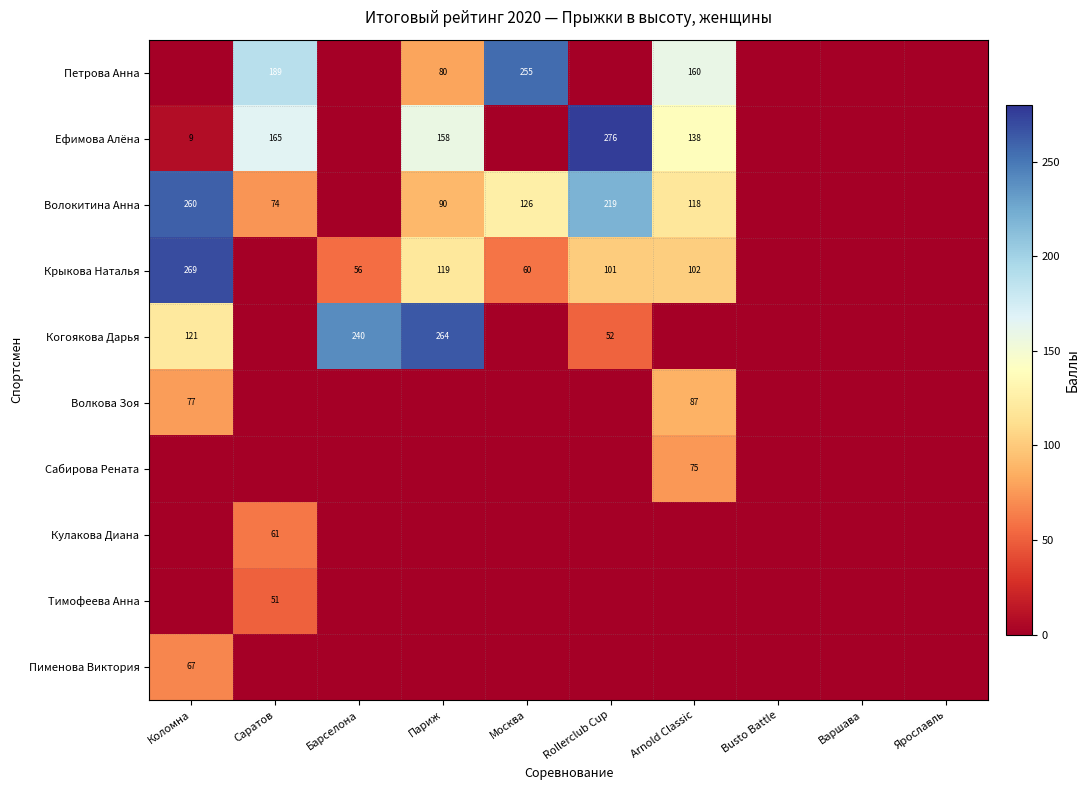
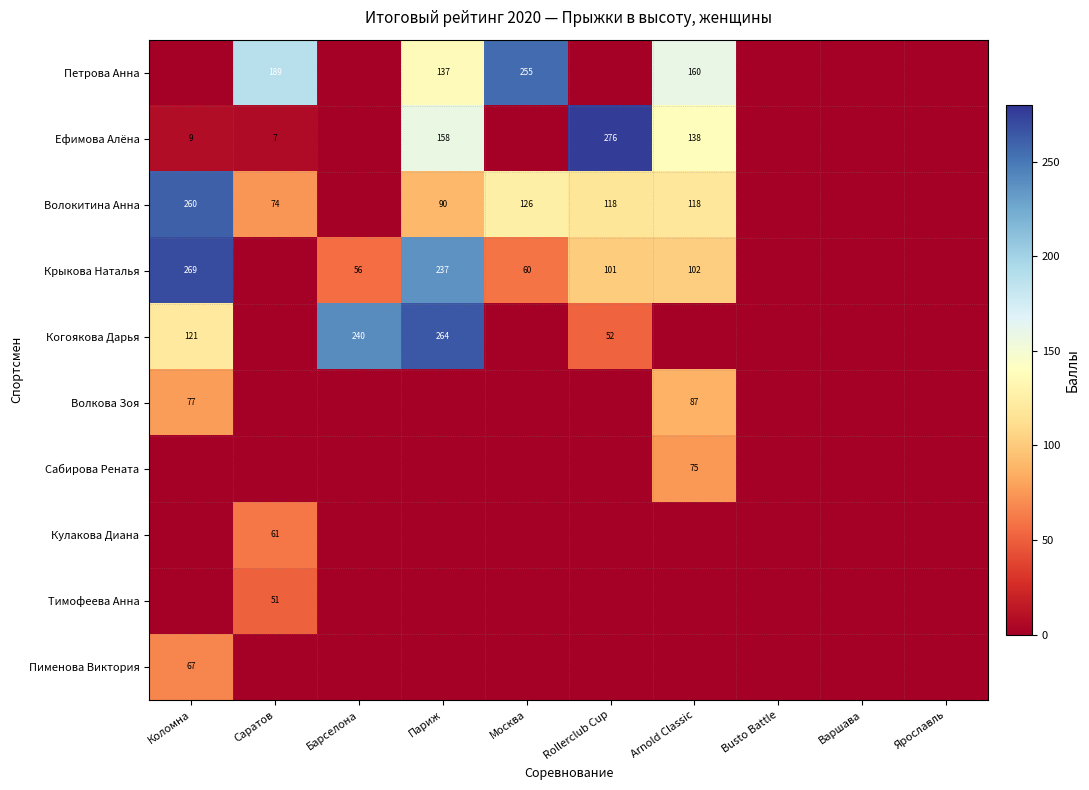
Петрова Анна, Париж: 80 -> 137
Ефимова Алёна, Саратов: 165 -> 7
Волокитина Анна, Rollerclub Cup: 219 -> 118
Крыкова Наталья, Париж: 119 -> 237
